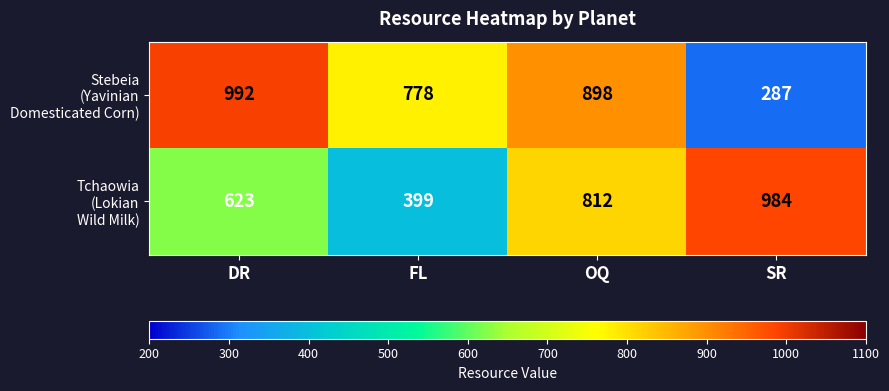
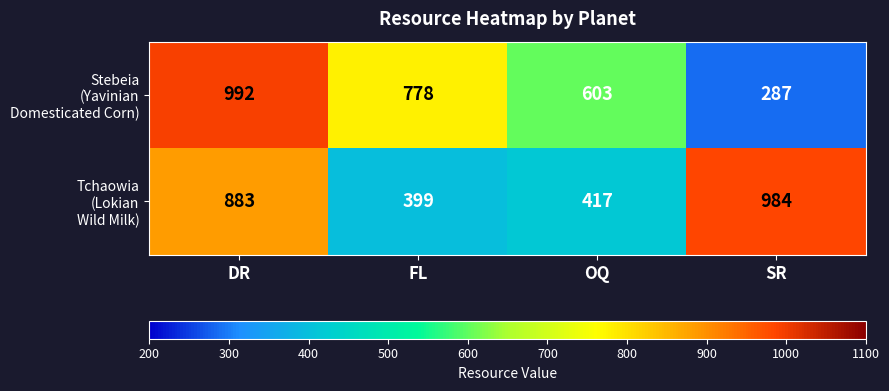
Stebeia (Yavinian Domesticated Corn), OQ: 898 -> 603
Tchaowia (Lokian Wild Milk), DR: 623 -> 883
Tchaowia (Lokian Wild Milk), OQ: 812 -> 417
